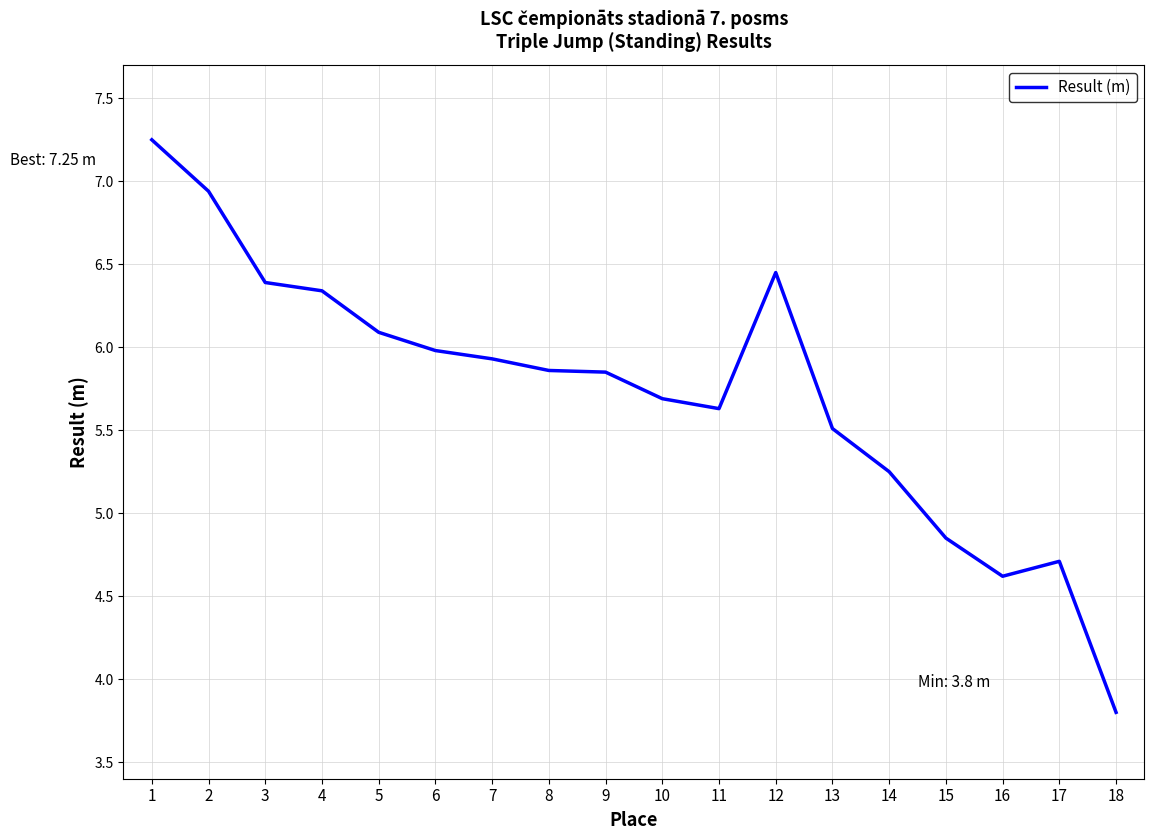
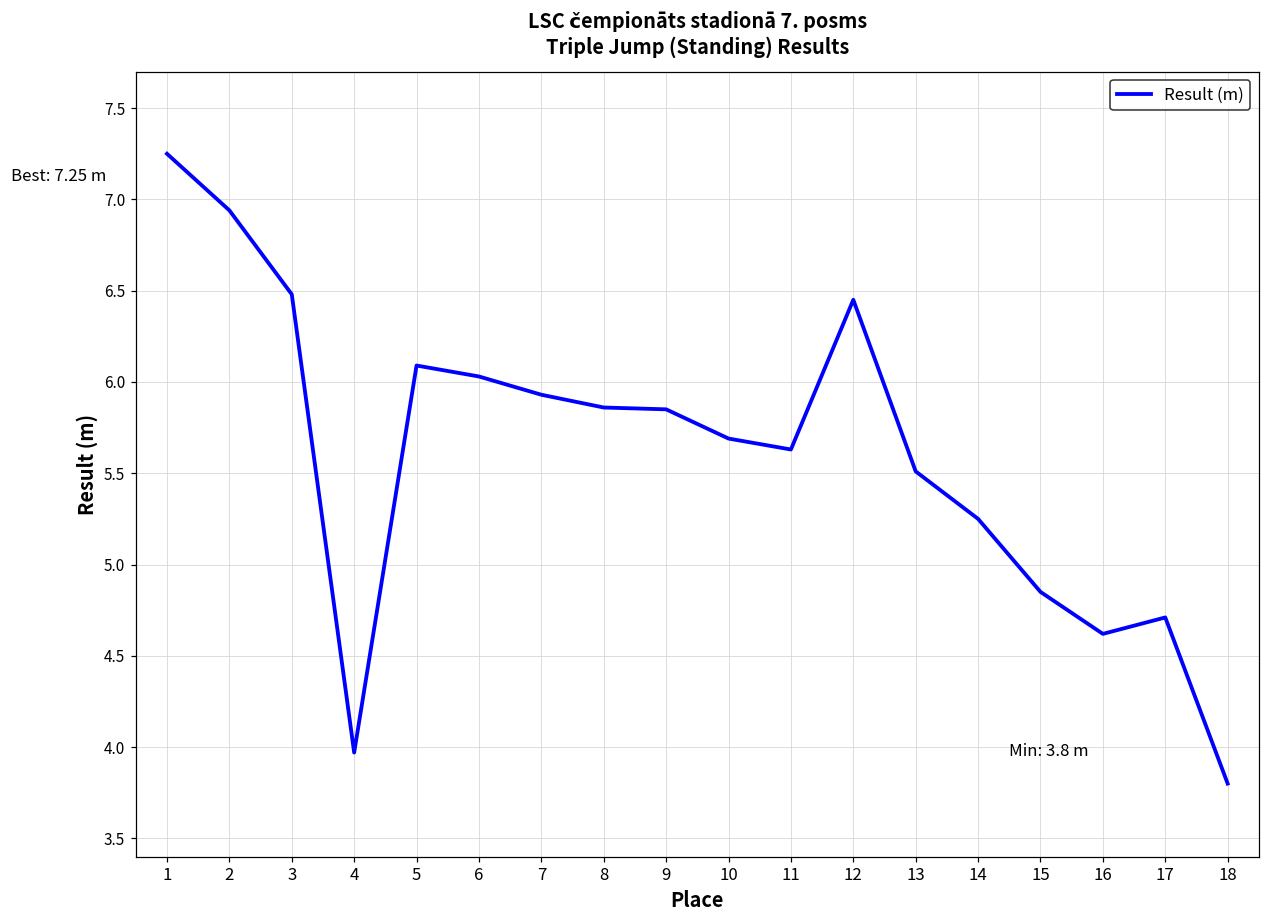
3: 6.39 -> 6.48
4: 6.34 -> 3.97
6: 5.98 -> 6.03
